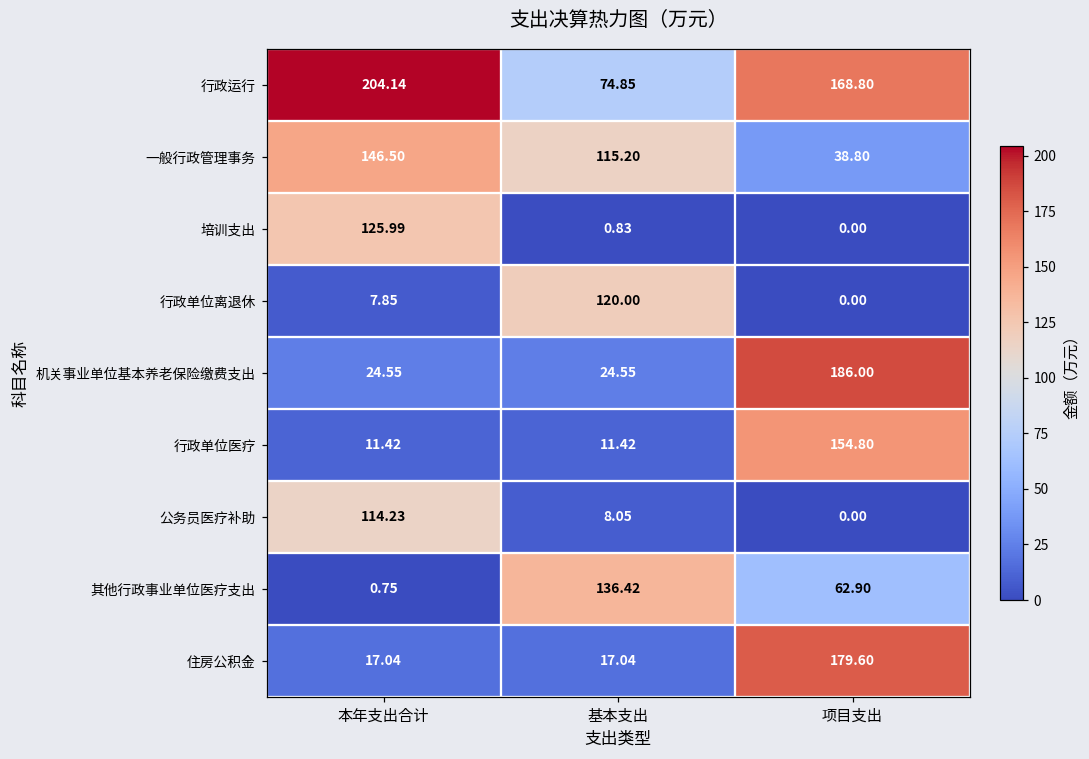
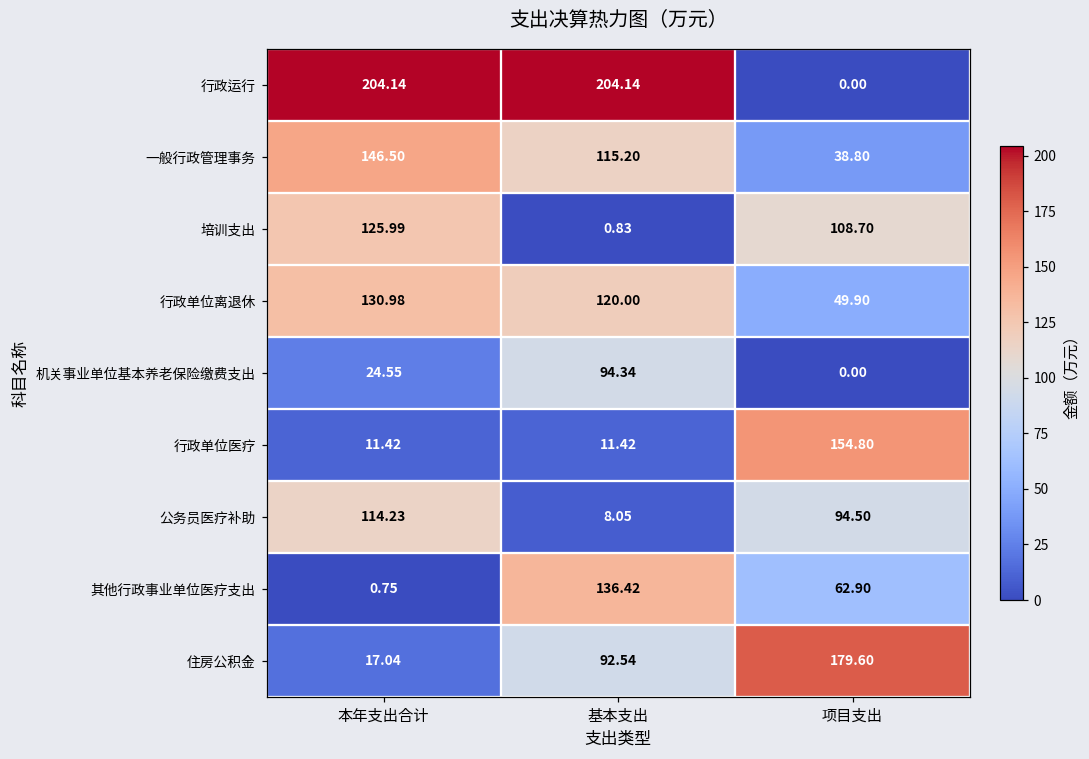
行政运行, 基本支出: 74.85 -> 204.14
行政运行, 项目支出: 168.80 -> 0.00
培训支出, 项目支出: 0.00 -> 108.70
行政单位离退休, 本年支出合计: 7.85 -> 130.98
行政单位离退休, 项目支出: 0.00 -> 49.90
机关事业单位基本养老保险缴费支出, 基本支出: 24.55 -> 94.34
机关事业单位基本养老保险缴费支出, 项目支出: 186.00 -> 0.00
公务员医疗补助, 项目支出: 0.00 -> 94.50
住房公积金, 基本支出: 17.04 -> 92.54
